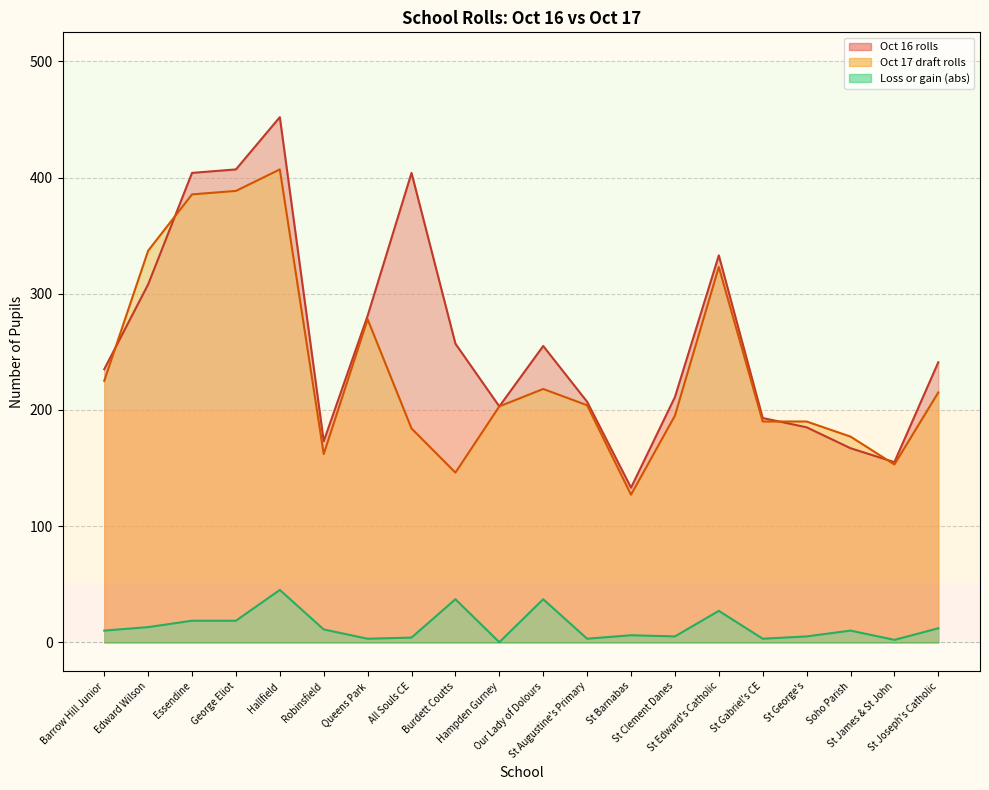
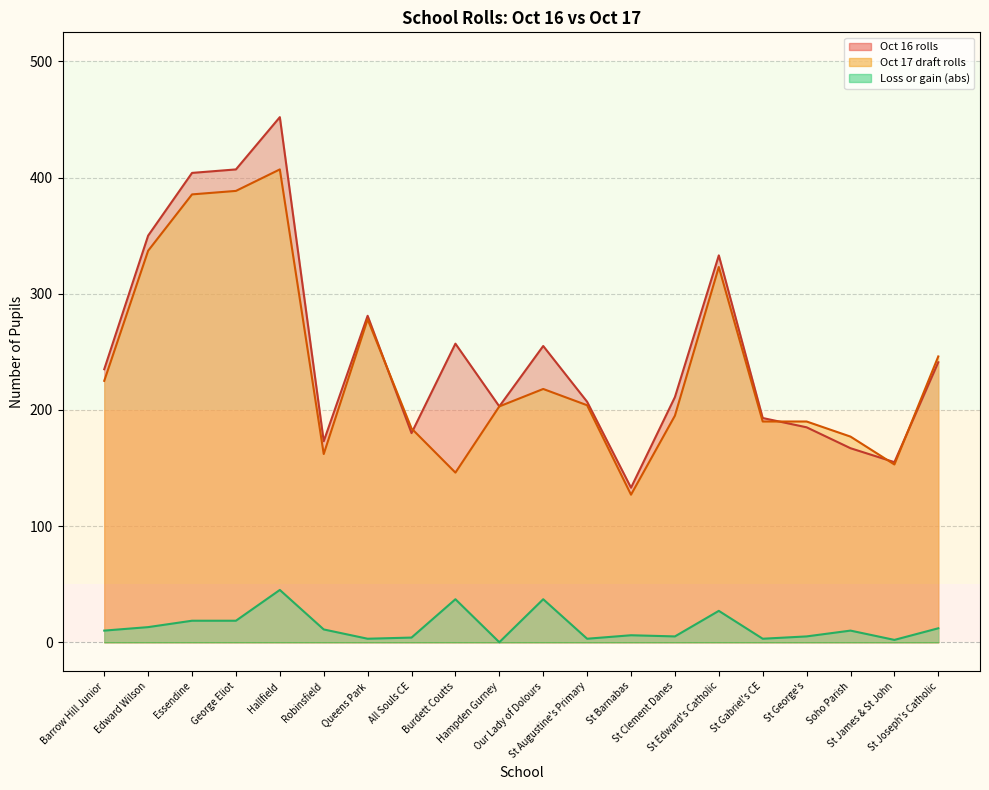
Oct 16 rolls, Edward Wilson: 308 -> 350
Oct 16 rolls, All Souls CE: 404 -> 180
Oct 17 draft rolls, St Joseph's Catholic: 215 -> 246
